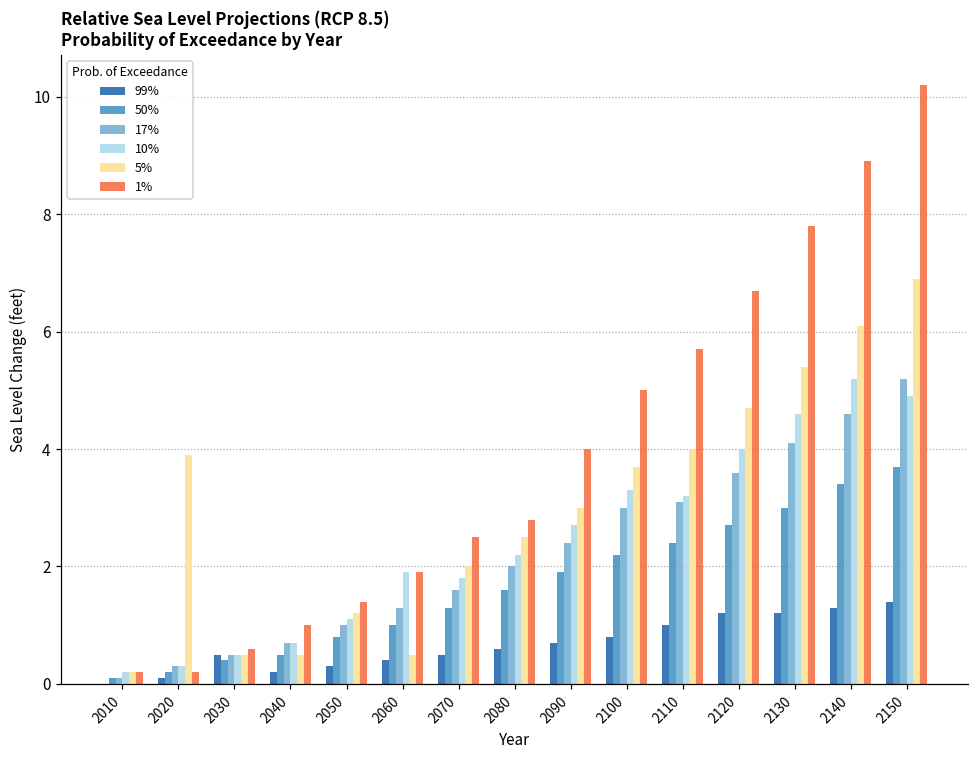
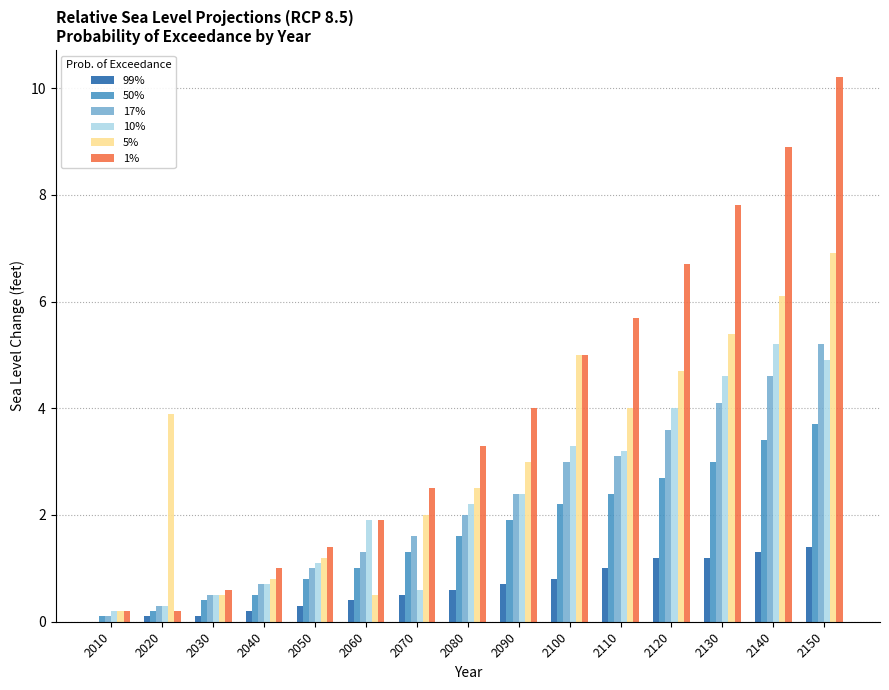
99%, 2030: 0.5 -> 0.1
5%, 2040: 0.5 -> 0.8
10%, 2070: 1.8 -> 0.6
1%, 2080: 2.8 -> 3.3
10%, 2090: 2.7 -> 2.4
5%, 2100: 3.7 -> 5.0
